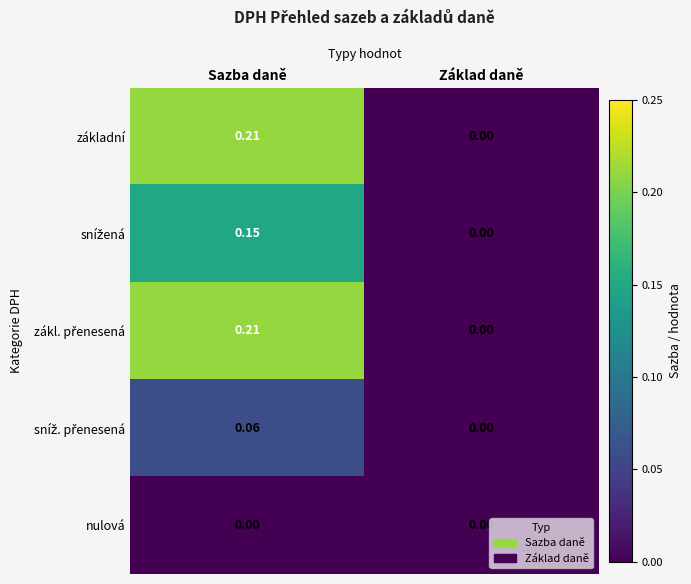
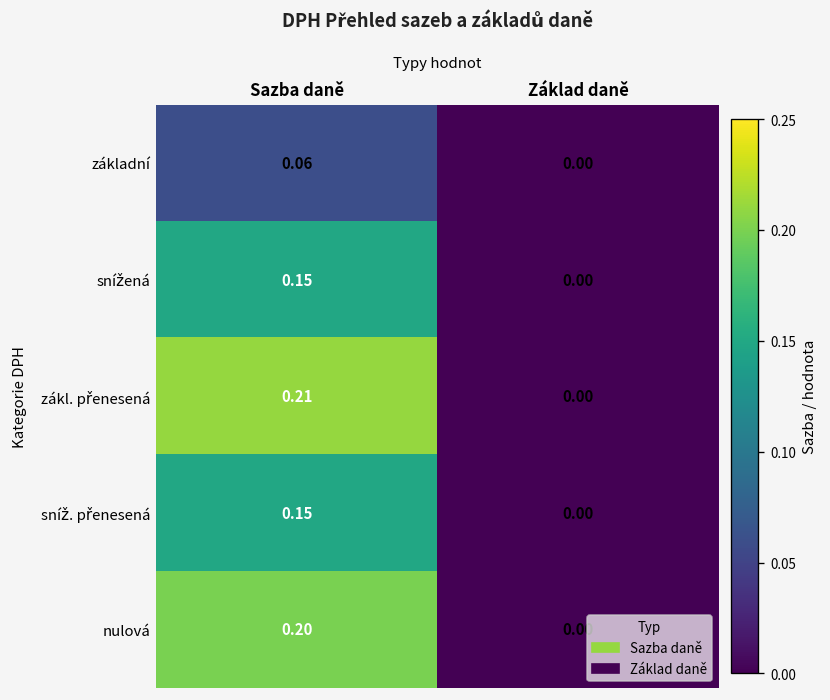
základní, Sazba daně: 0.21 -> 0.06
sníž. přenesená, Sazba daně: 0.06 -> 0.15
nulová, Sazba daně: 0.00 -> 0.20
